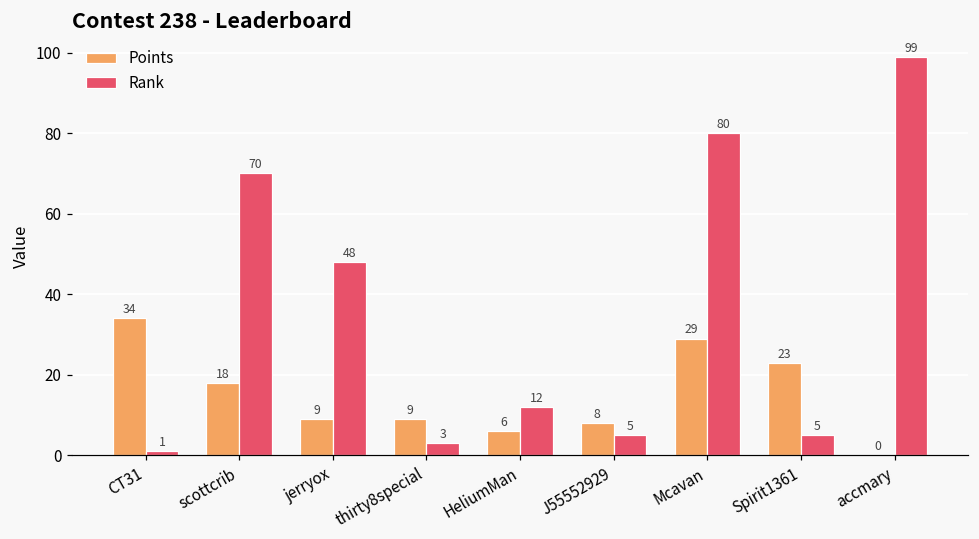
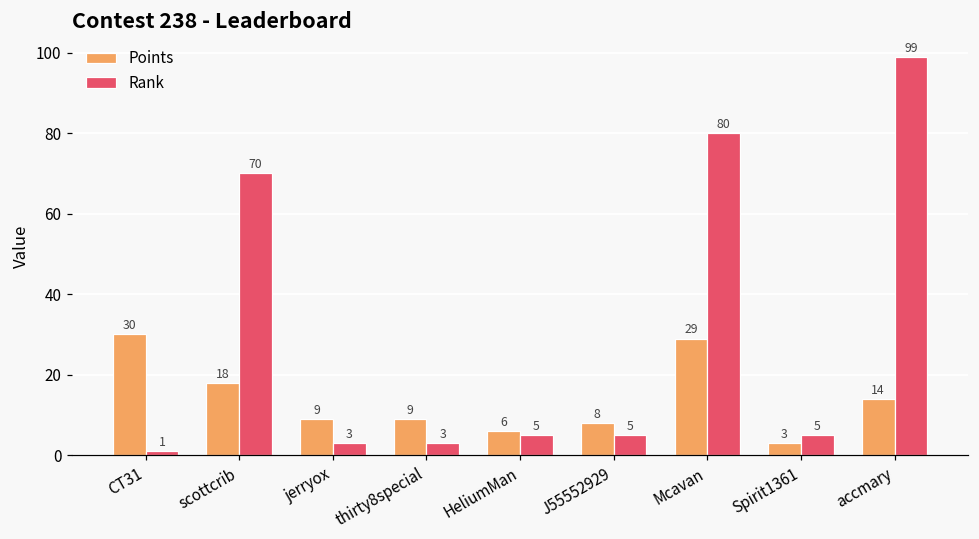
Points, CT31: 34 -> 30
Rank, jerryox: 48 -> 3
Rank, HeliumMan: 12 -> 5
Points, Spirit1361: 23 -> 3
Points, accmary: 0 -> 14
